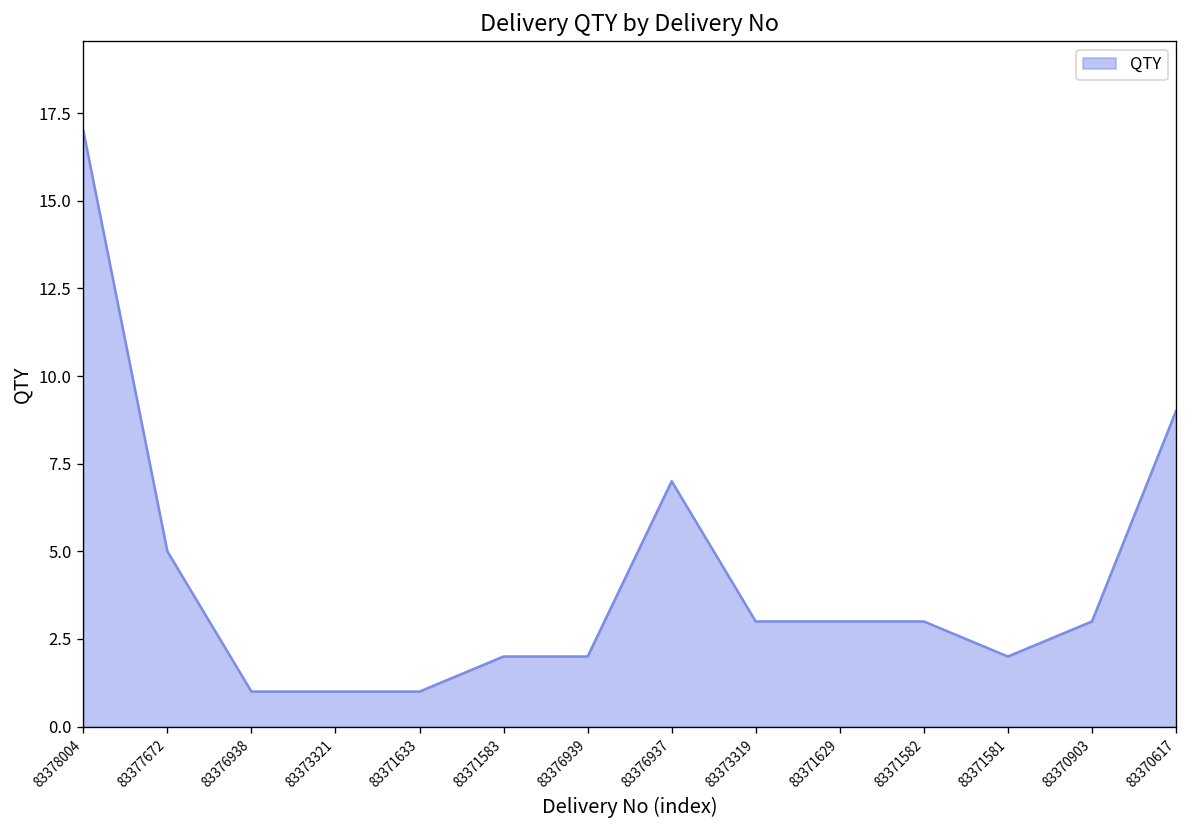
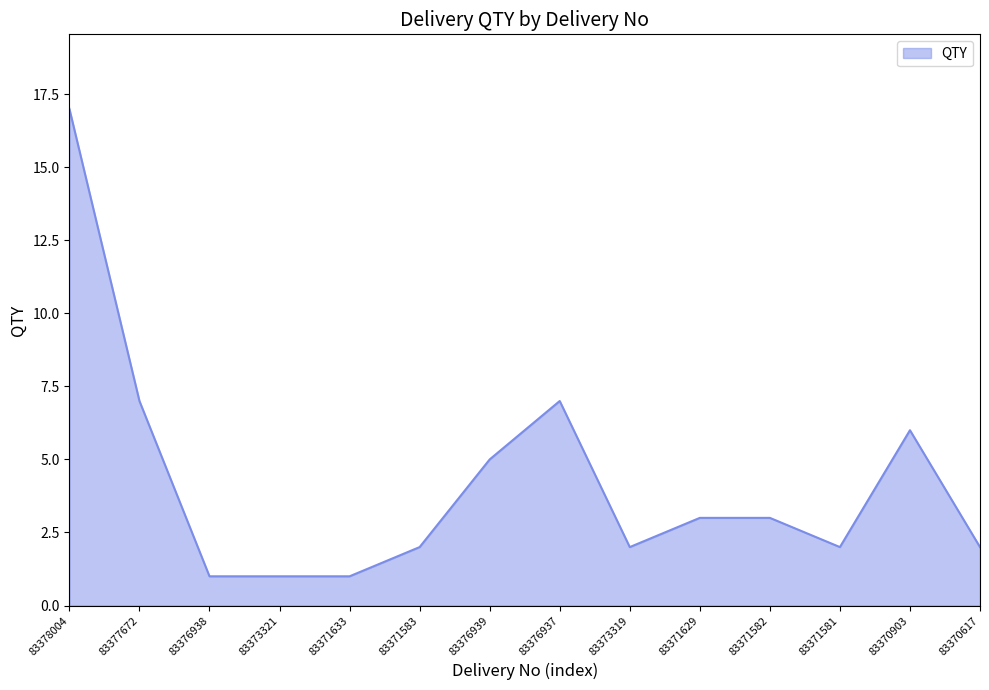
83377672: 5 -> 7
83376939: 2 -> 5
83373319: 3 -> 2
83370903: 3 -> 6
83370617: 9 -> 2
